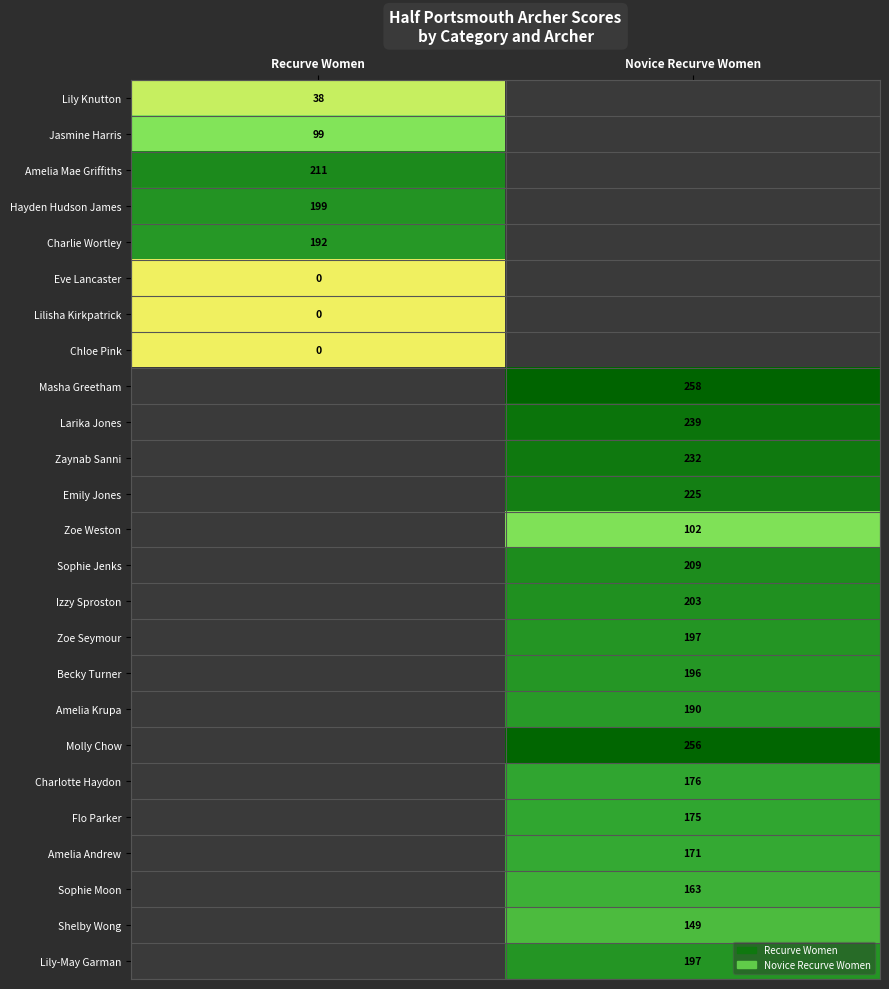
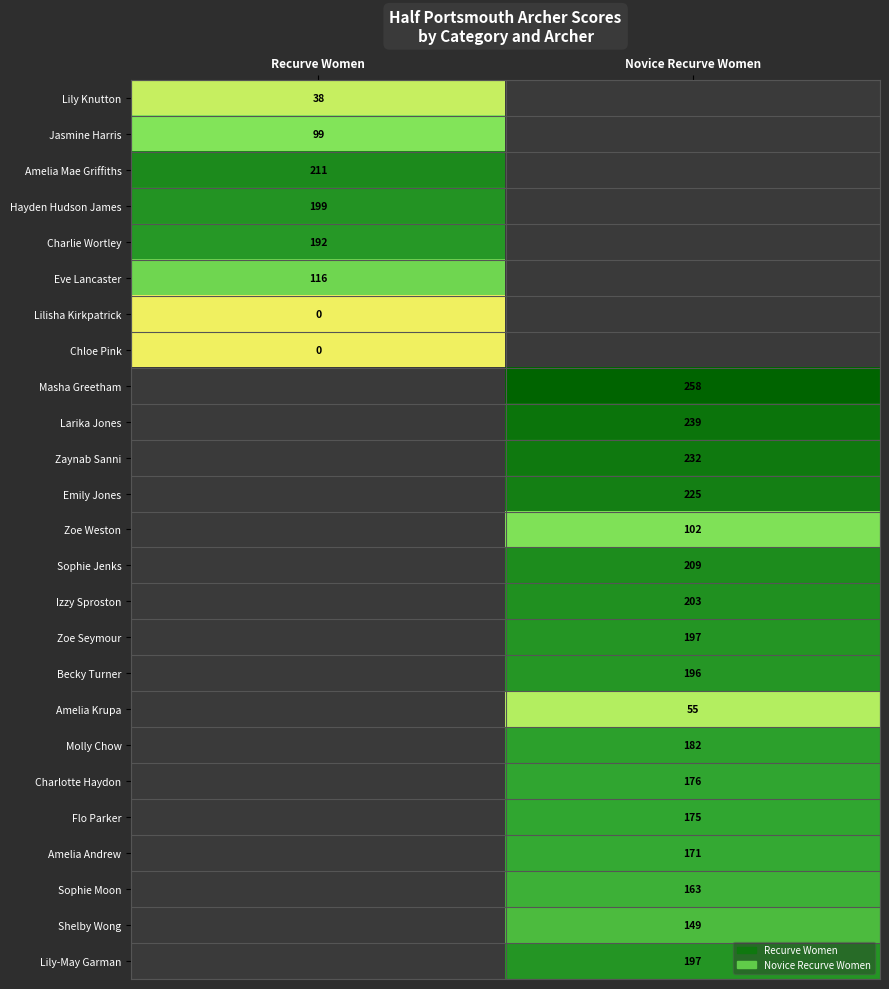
Eve Lancaster, Recurve Women: 0 -> 116
Amelia Krupa, Novice Recurve Women: 190 -> 55
Molly Chow, Novice Recurve Women: 256 -> 182
